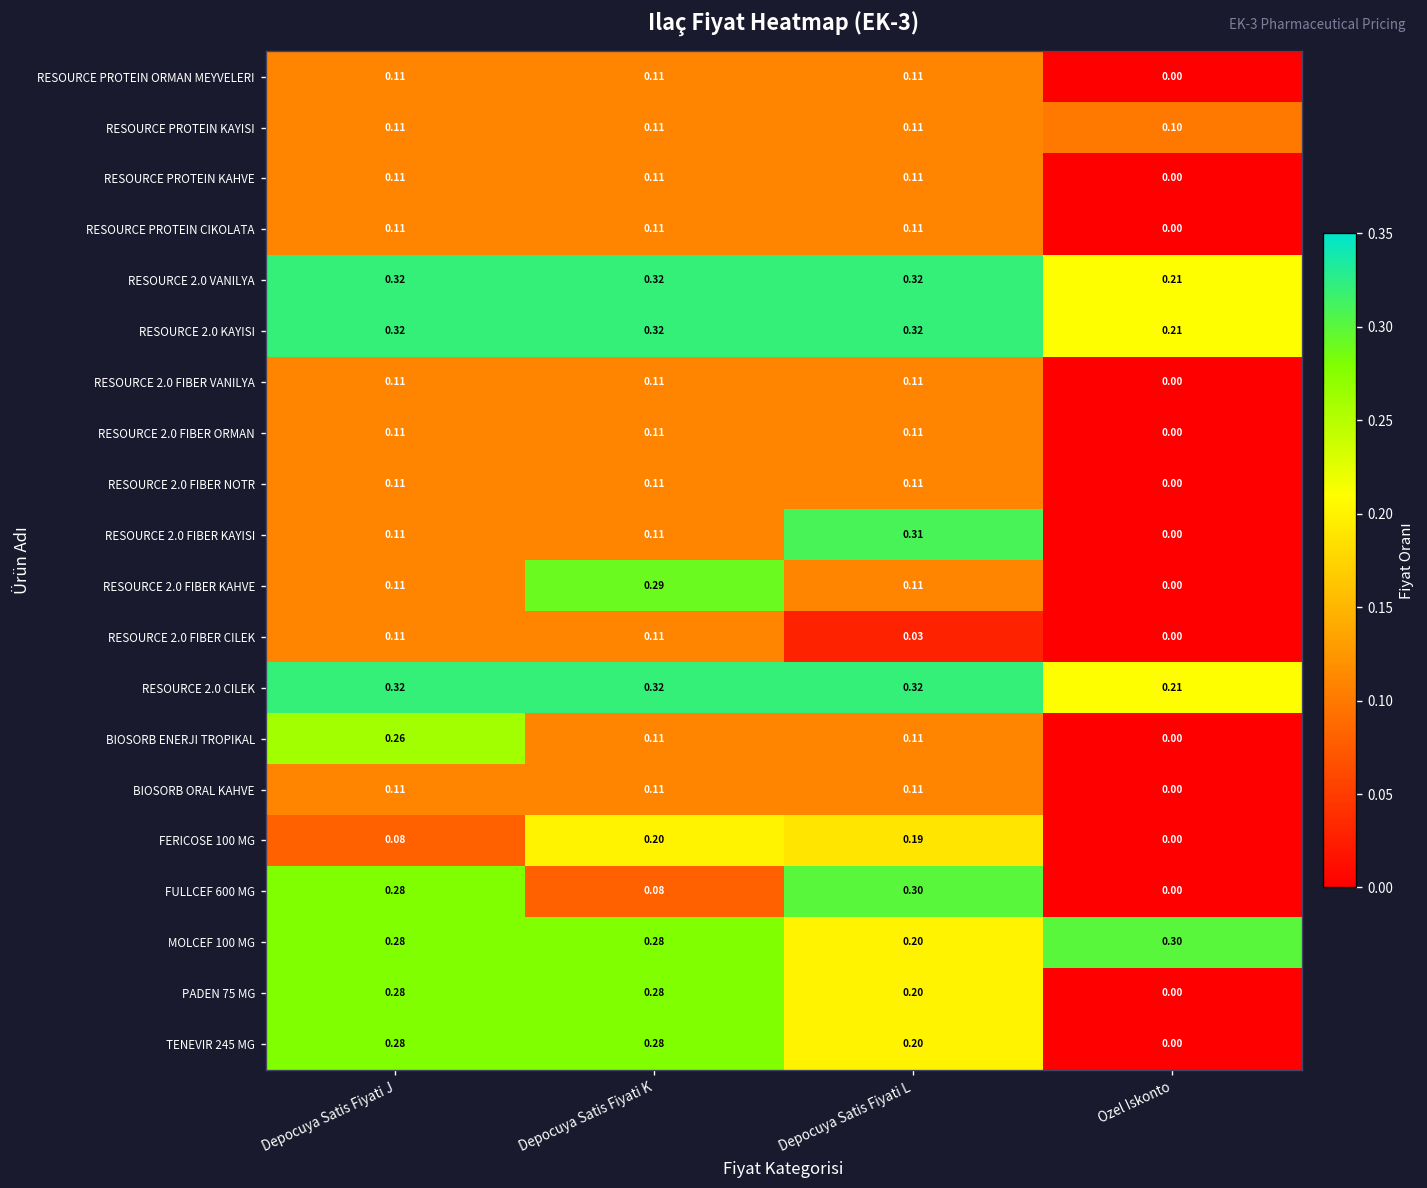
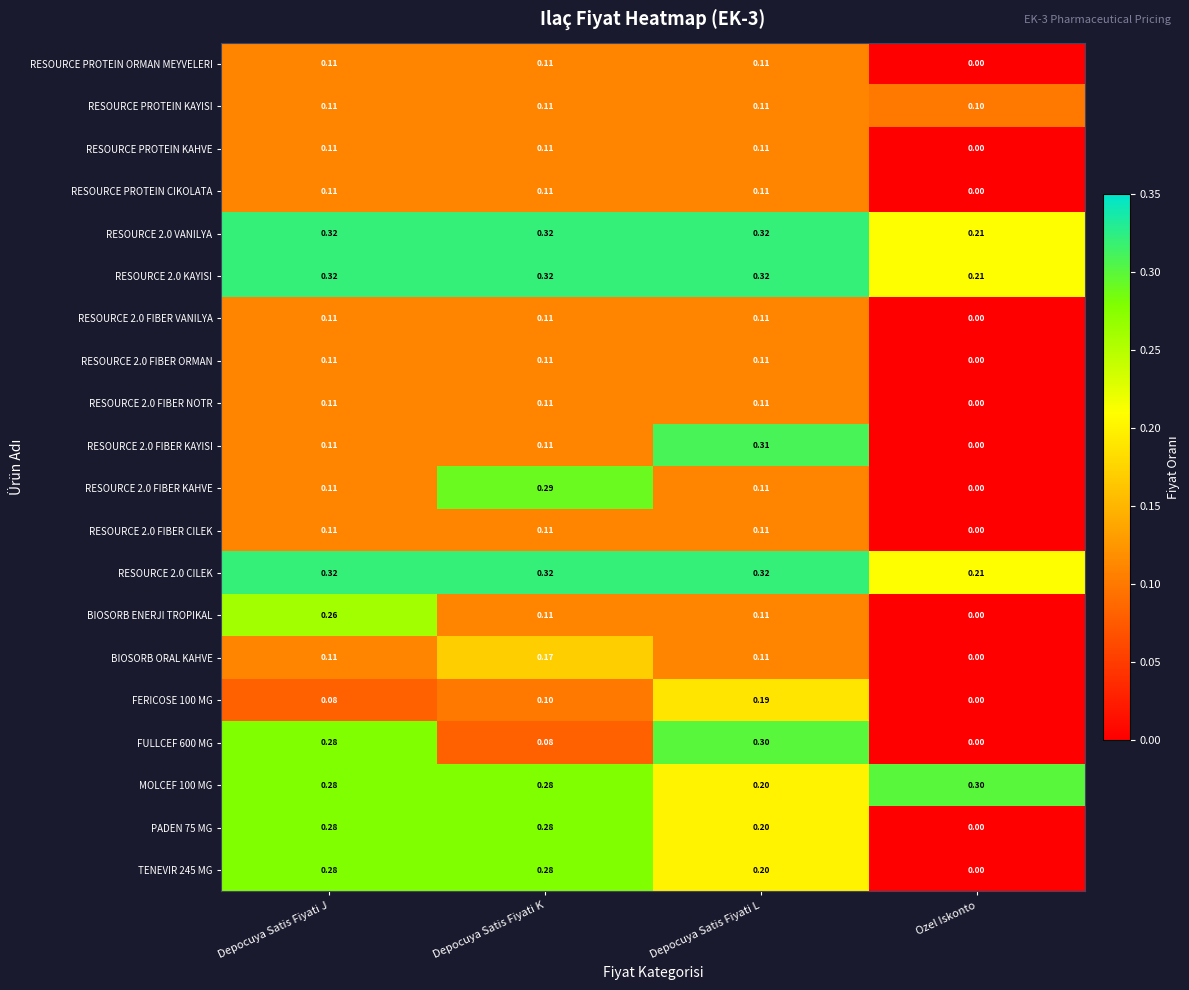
RESOURCE 2.0 FIBER CILEK, Depocuya Satis Fiyati L: 0.03 -> 0.11
BIOSORB ORAL KAHVE, Depocuya Satis Fiyati K: 0.11 -> 0.17
FERICOSE 100 MG, Depocuya Satis Fiyati K: 0.20 -> 0.10
